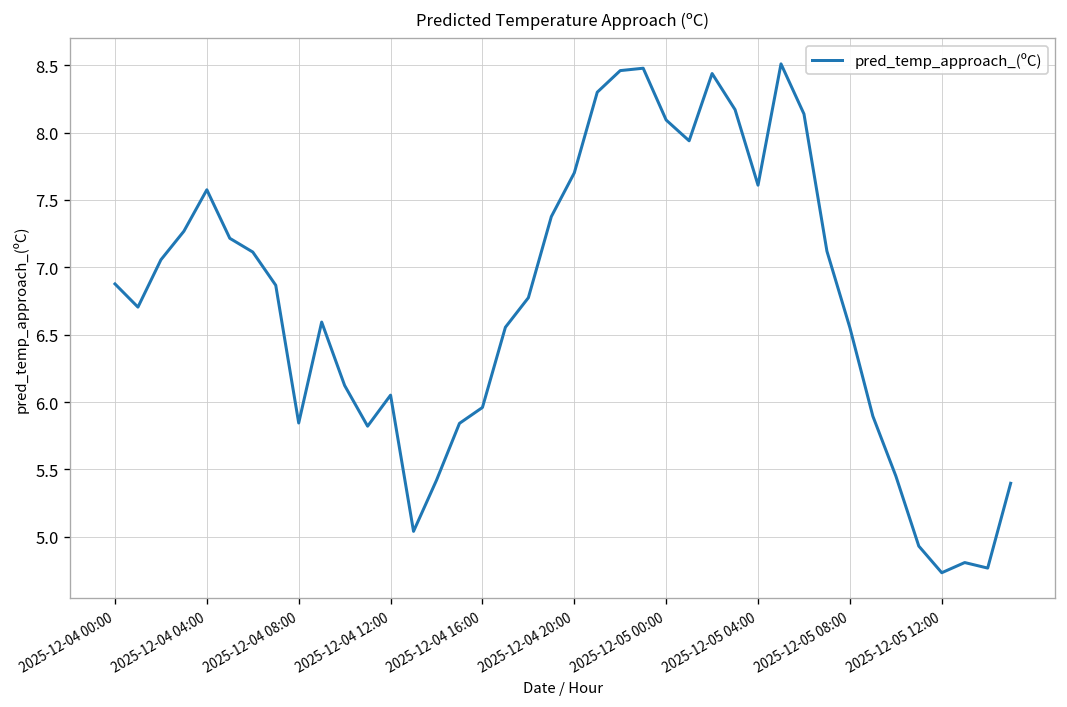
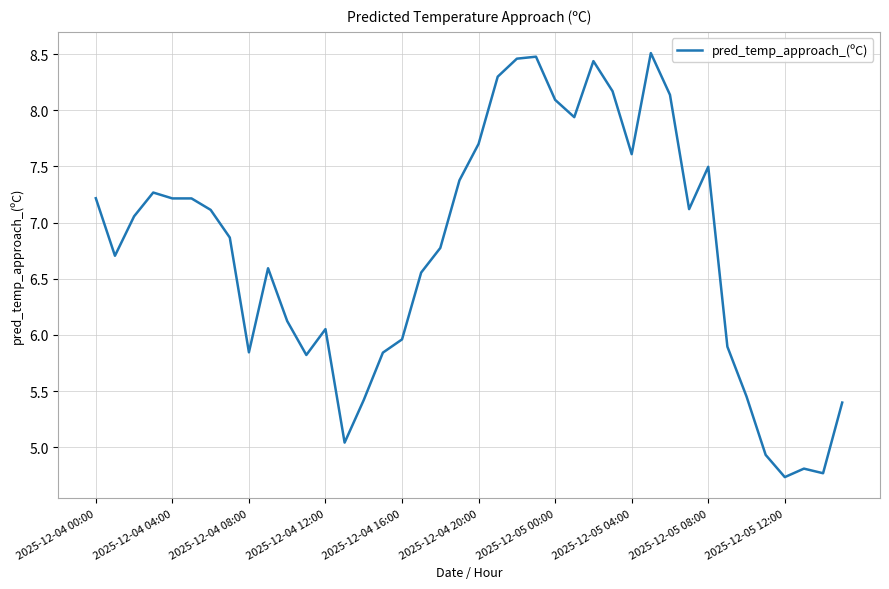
2025-12-04 00:00: 6.88 -> 7.22
2025-12-04 04:00: 7.58 -> 7.21
2025-12-05 08:00: 6.55 -> 7.50
